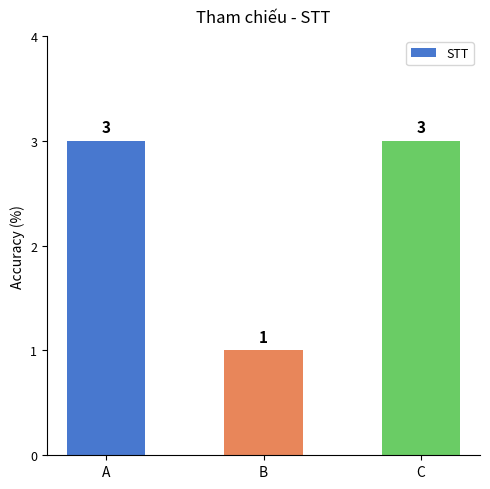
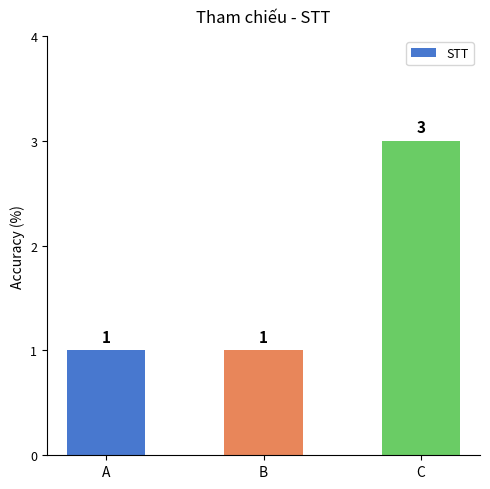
A: 3 -> 1
